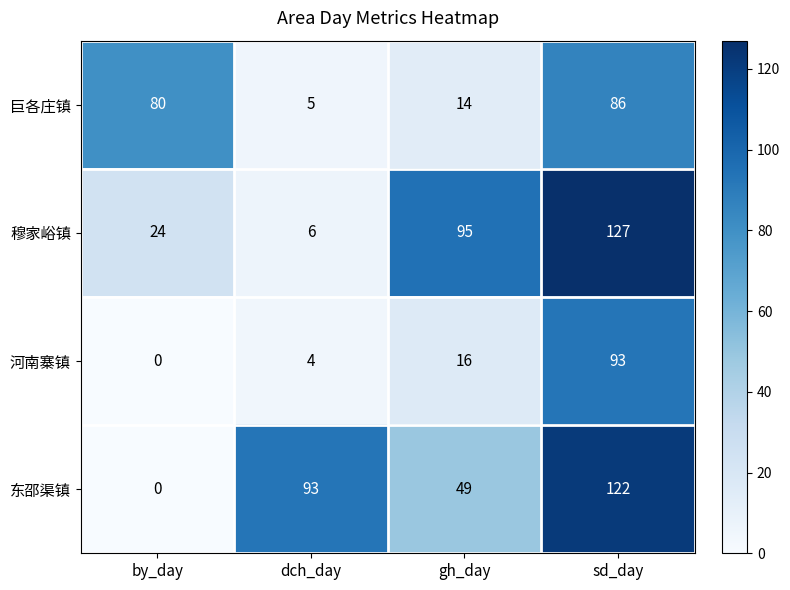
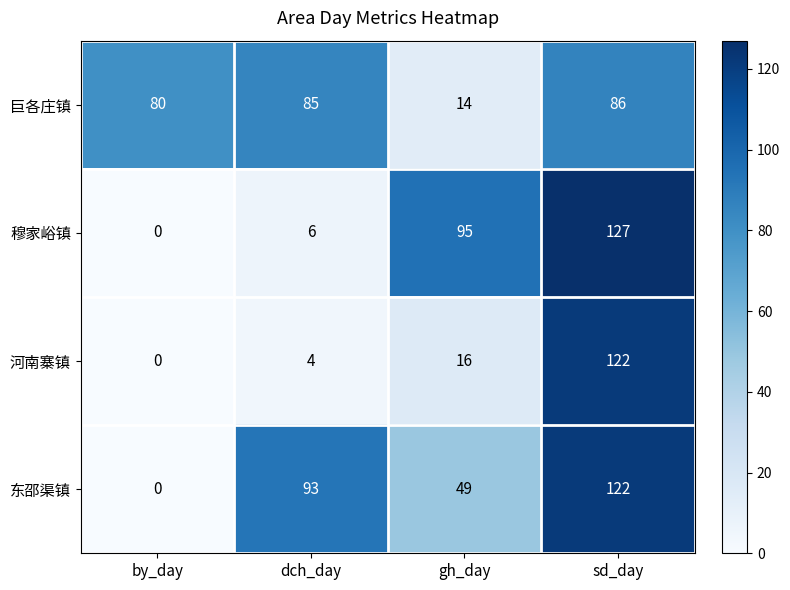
巨各庄镇, dch_day: 5 -> 85
穆家峪镇, by_day: 24 -> 0
河南寨镇, sd_day: 93 -> 122
